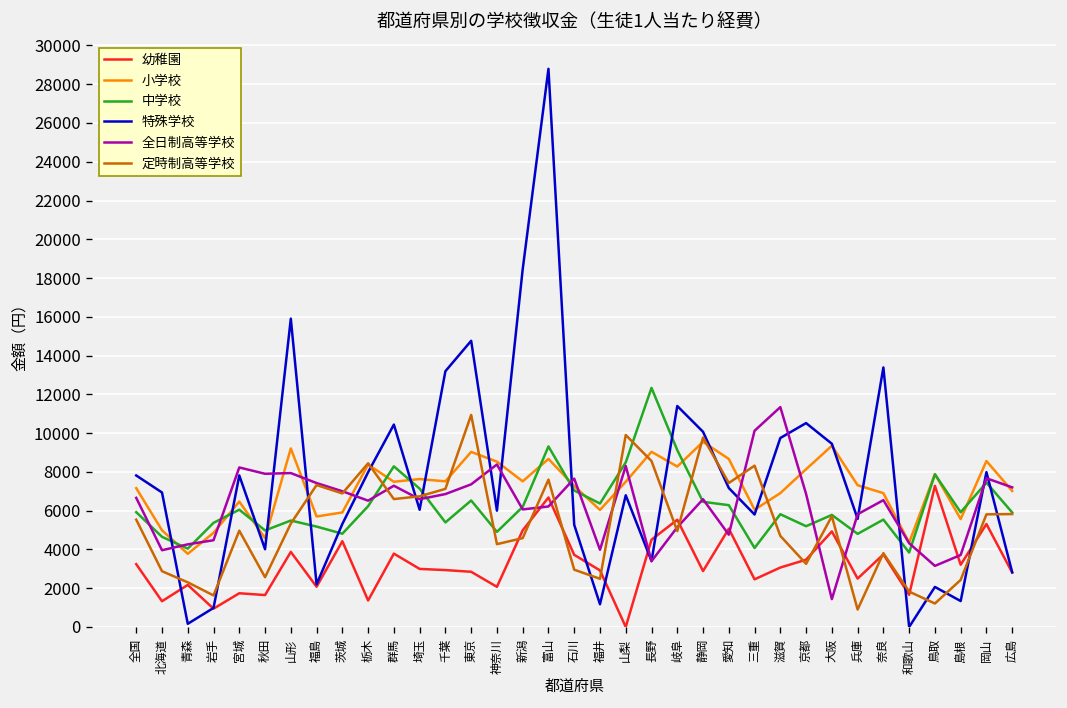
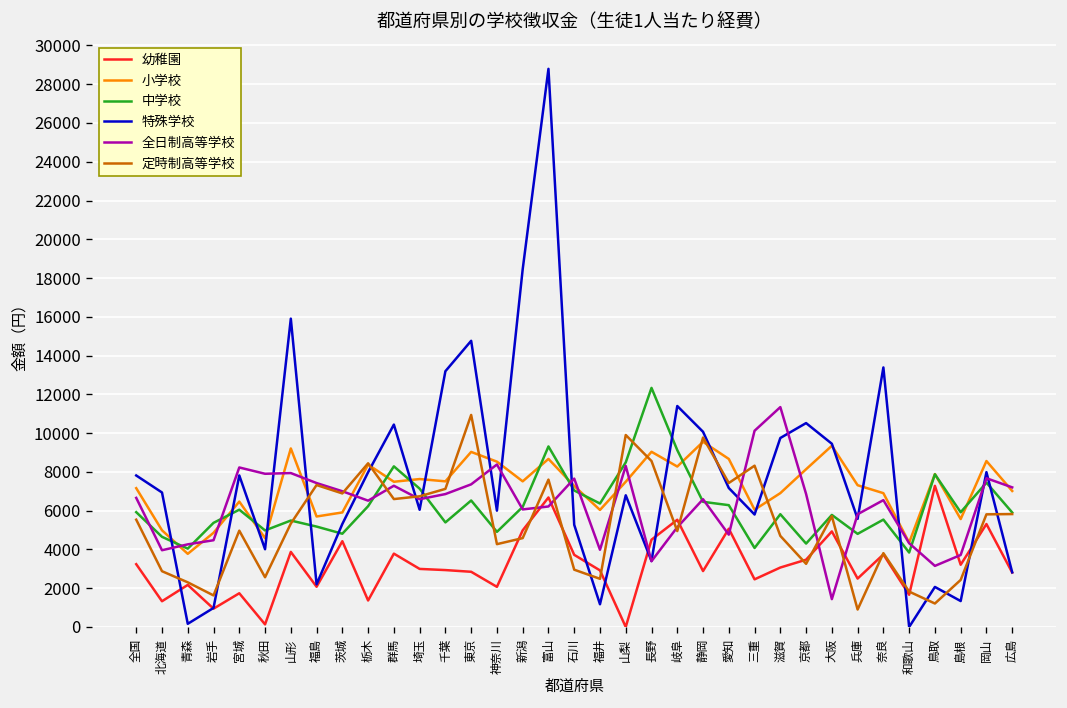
幼稚園, 秋田: 1600 -> 100
中学校, 京都: 5200 -> 4300
